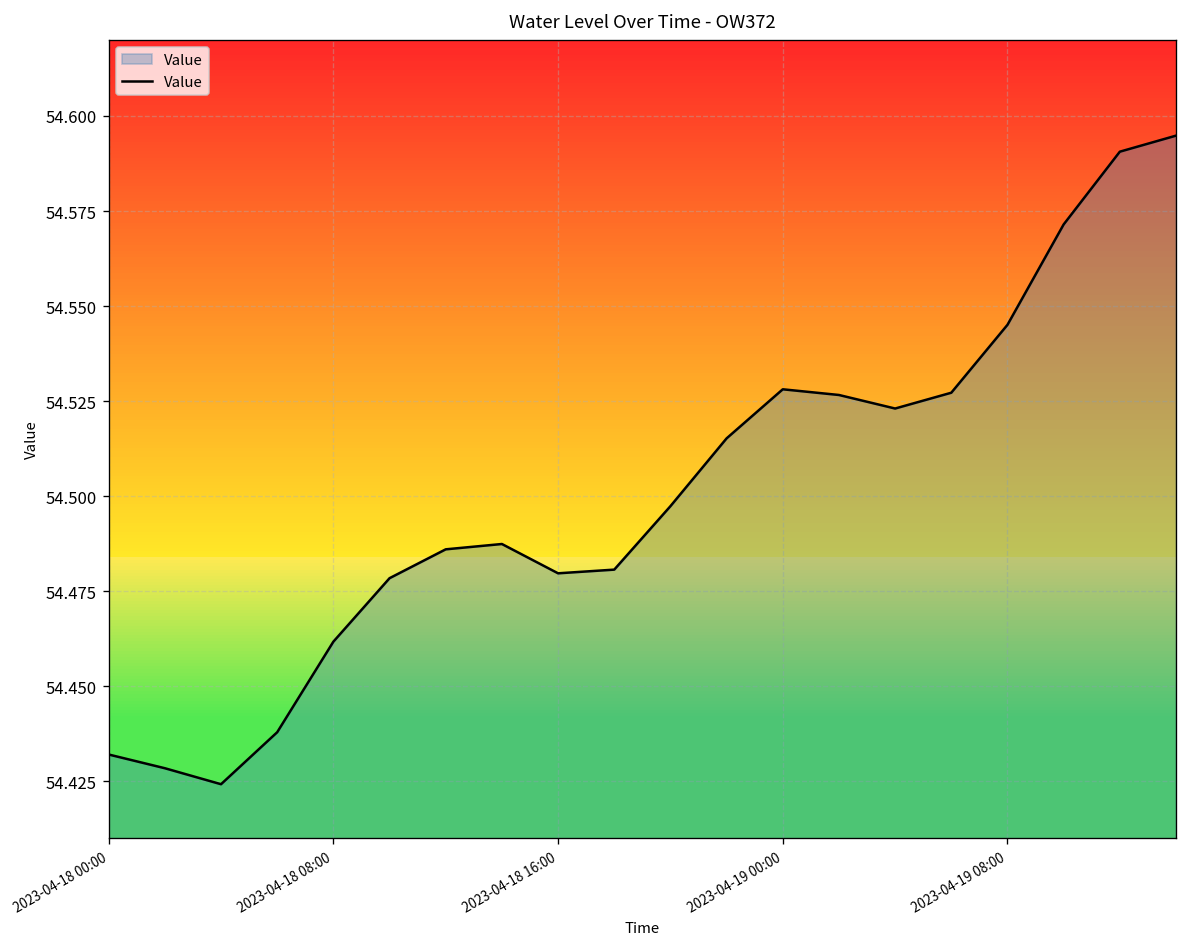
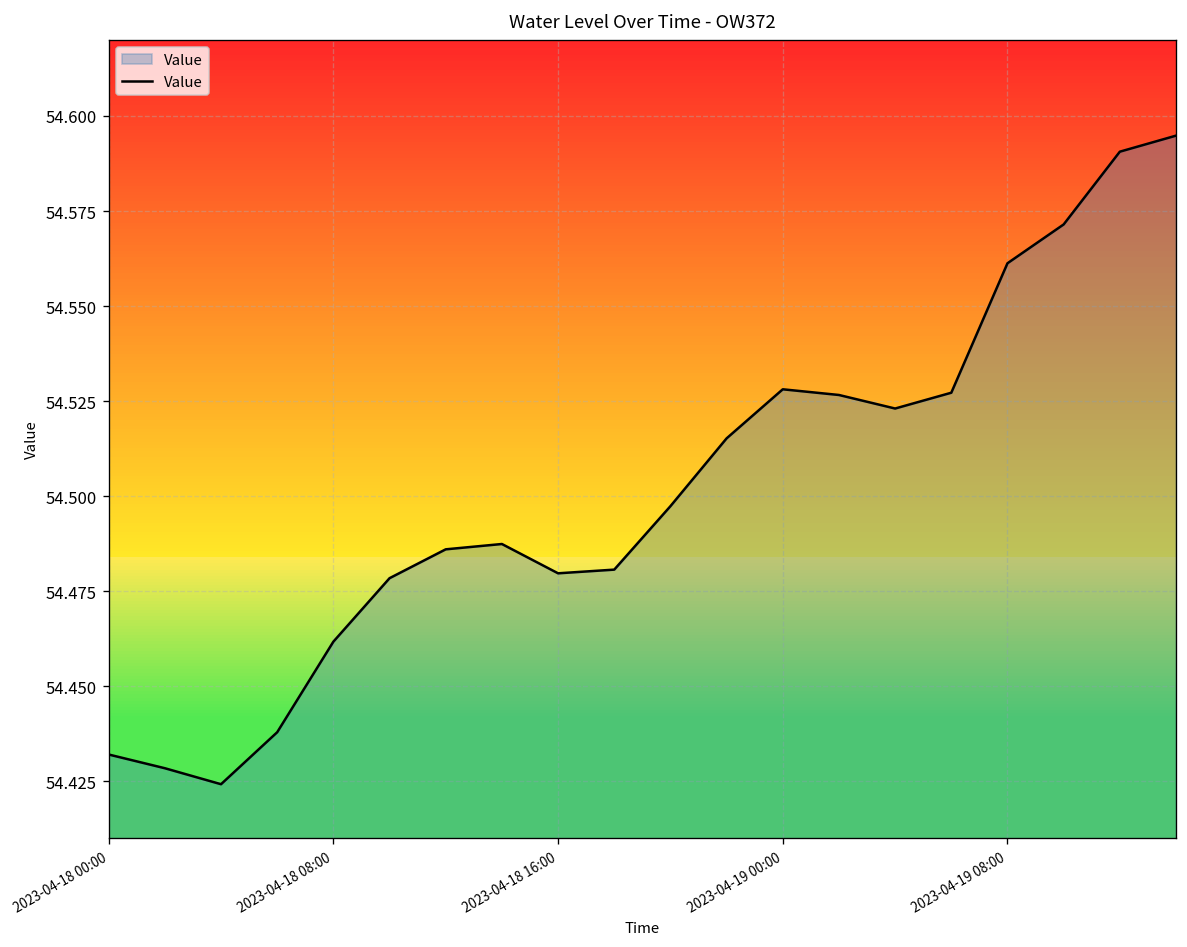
2023-04-19 08:00: 54.545 -> 54.561
